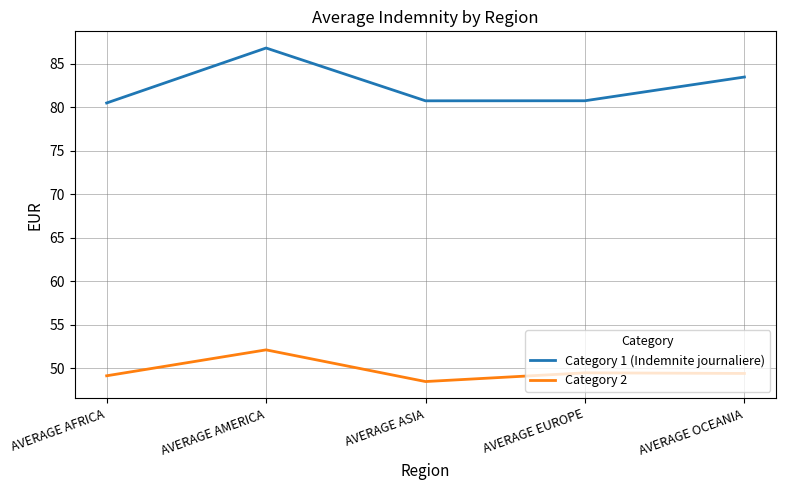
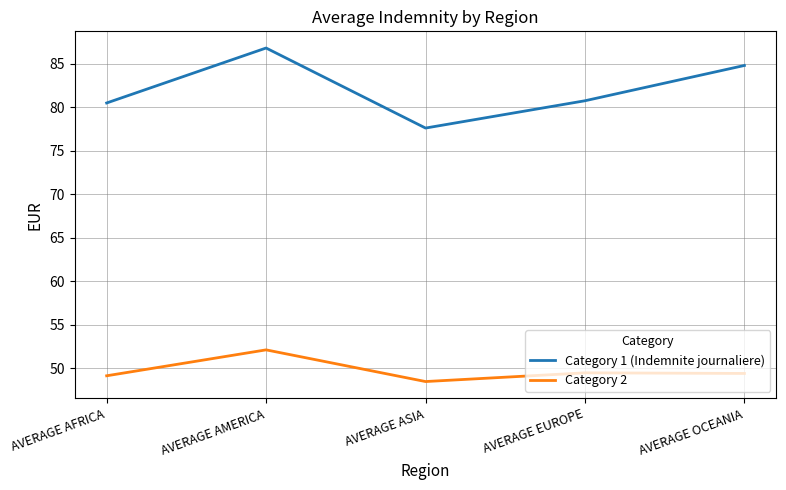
Category 1 (Indemnite journaliere), AVERAGE ASIA: 81 -> 78
Category 1 (Indemnite journaliere), AVERAGE OCEANIA: 83 -> 85
